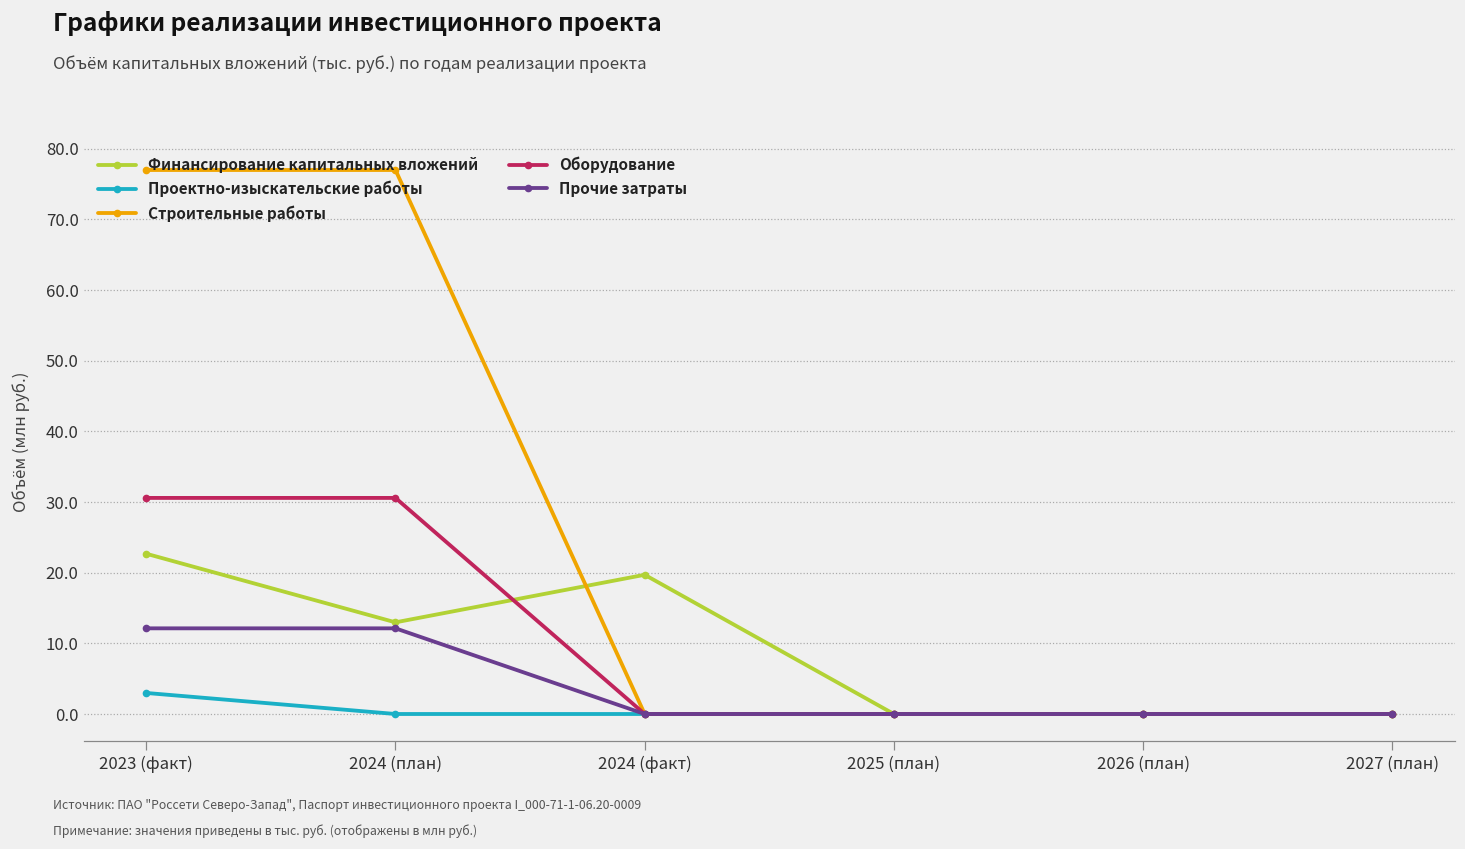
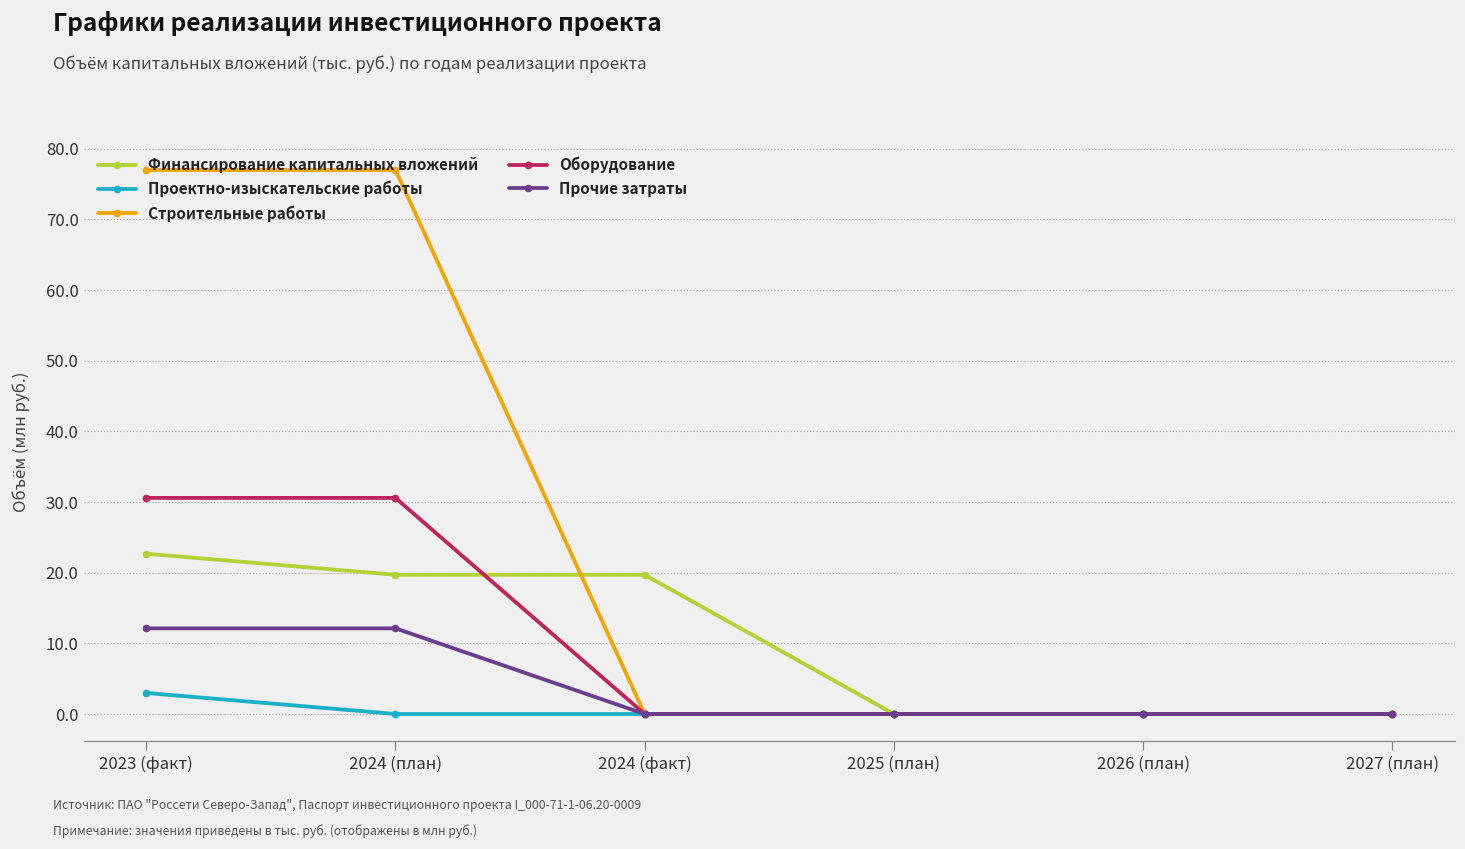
Финансирование капитальных вложений, 2024 (план): 13 -> 20
